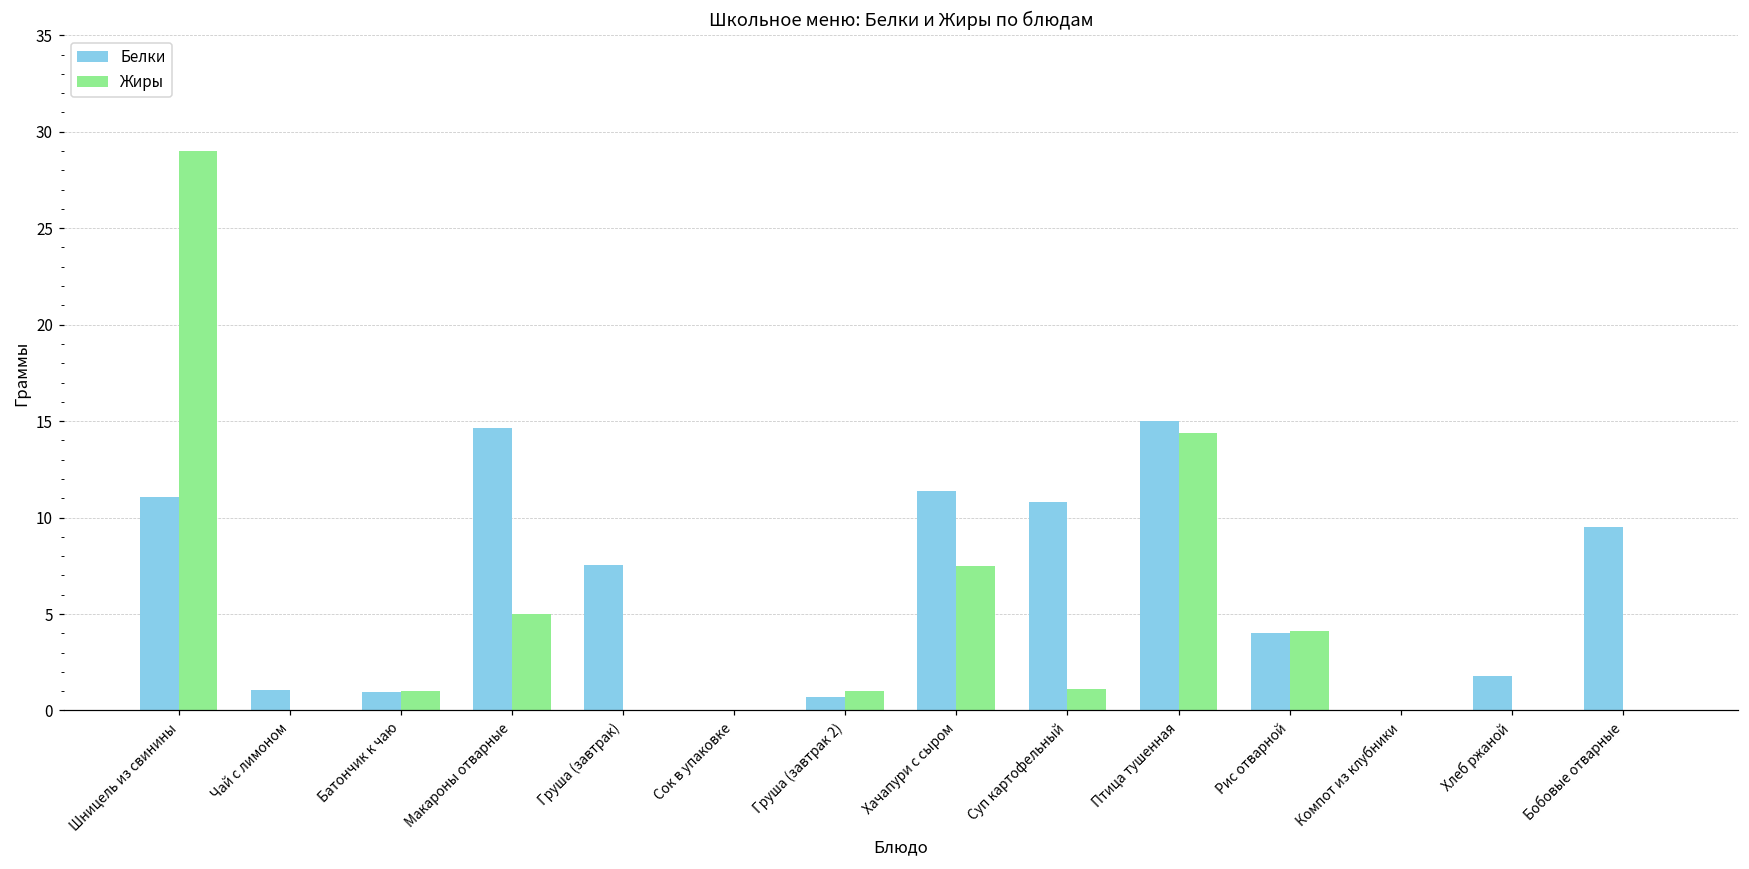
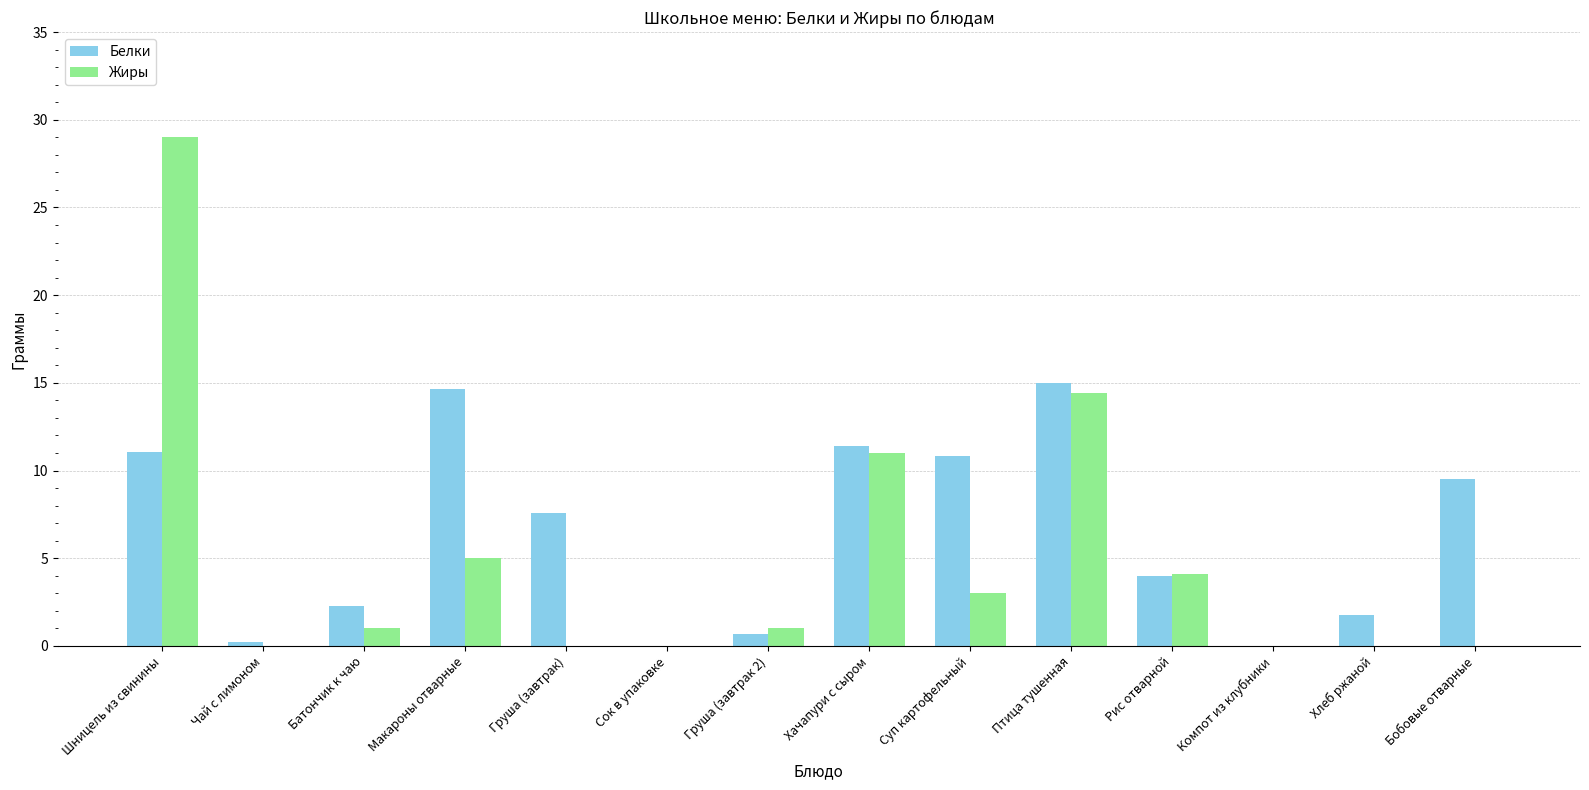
Белки, Чай с лимоном: 1.1 -> 0.3
Белки, Батончик к чаю: 1.0 -> 2.3
Жиры, Хачапури с сыром: 7.5 -> 11.0
Жиры, Суп картофельный: 1.1 -> 3.0
